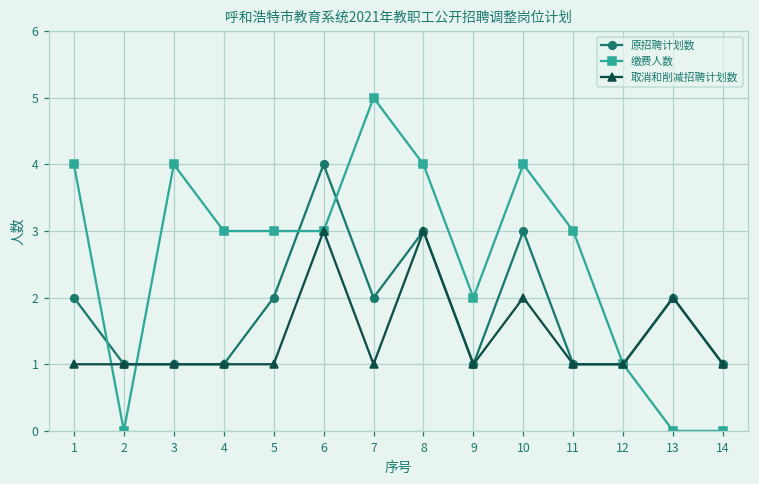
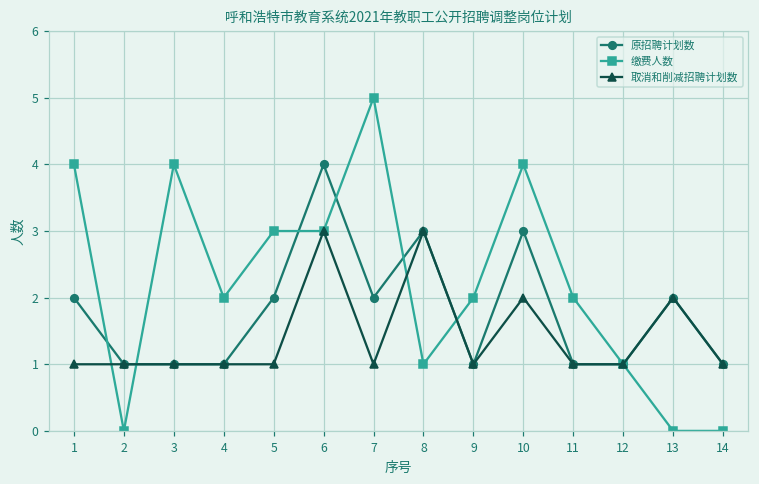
缴费人数, 4: 3 -> 2
缴费人数, 8: 4 -> 1
缴费人数, 11: 3 -> 2
